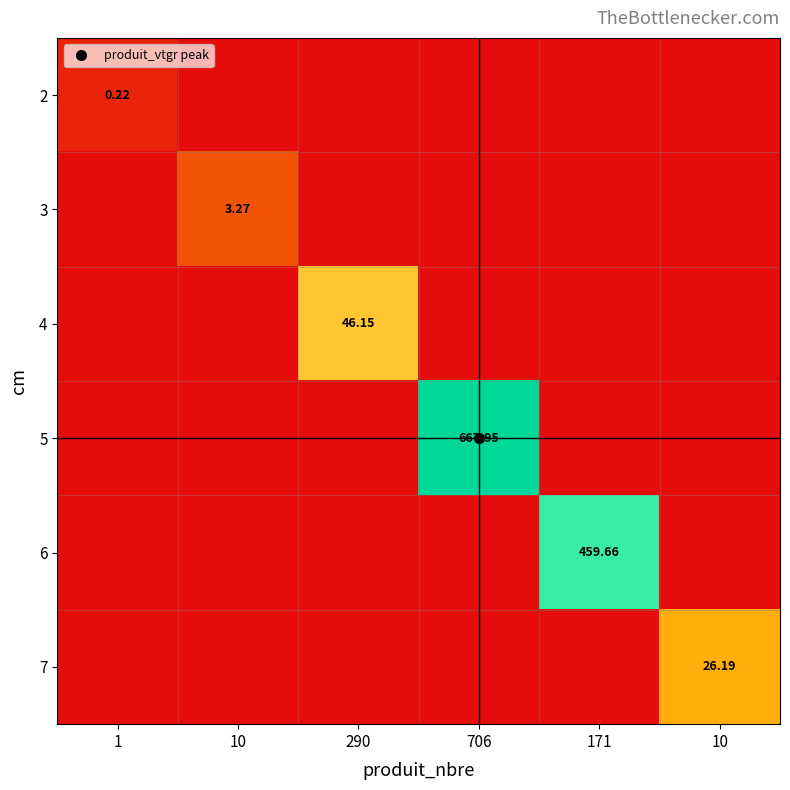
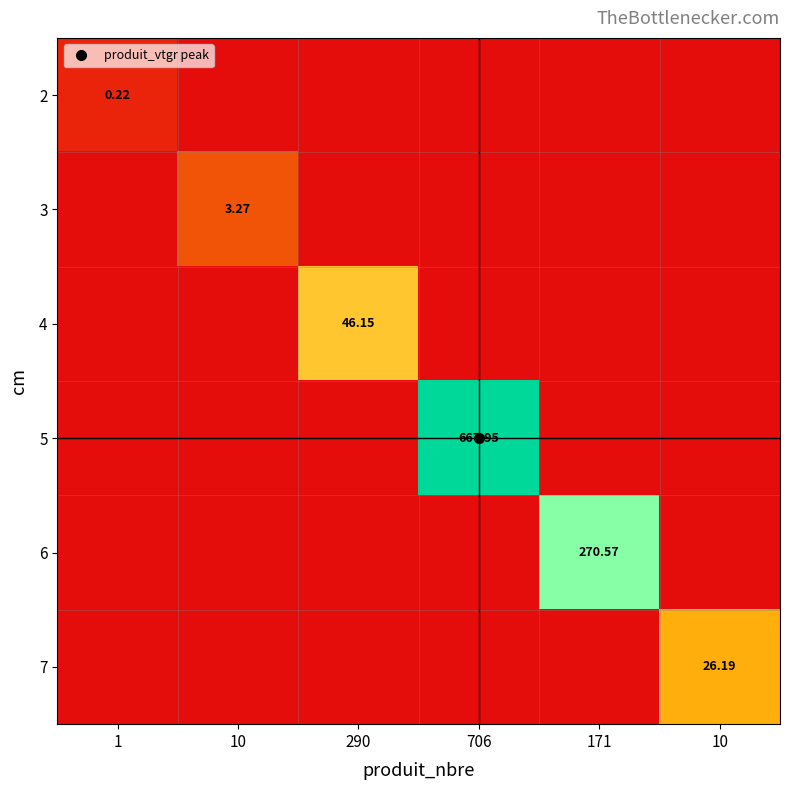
6, 171: 459.66 -> 270.57
